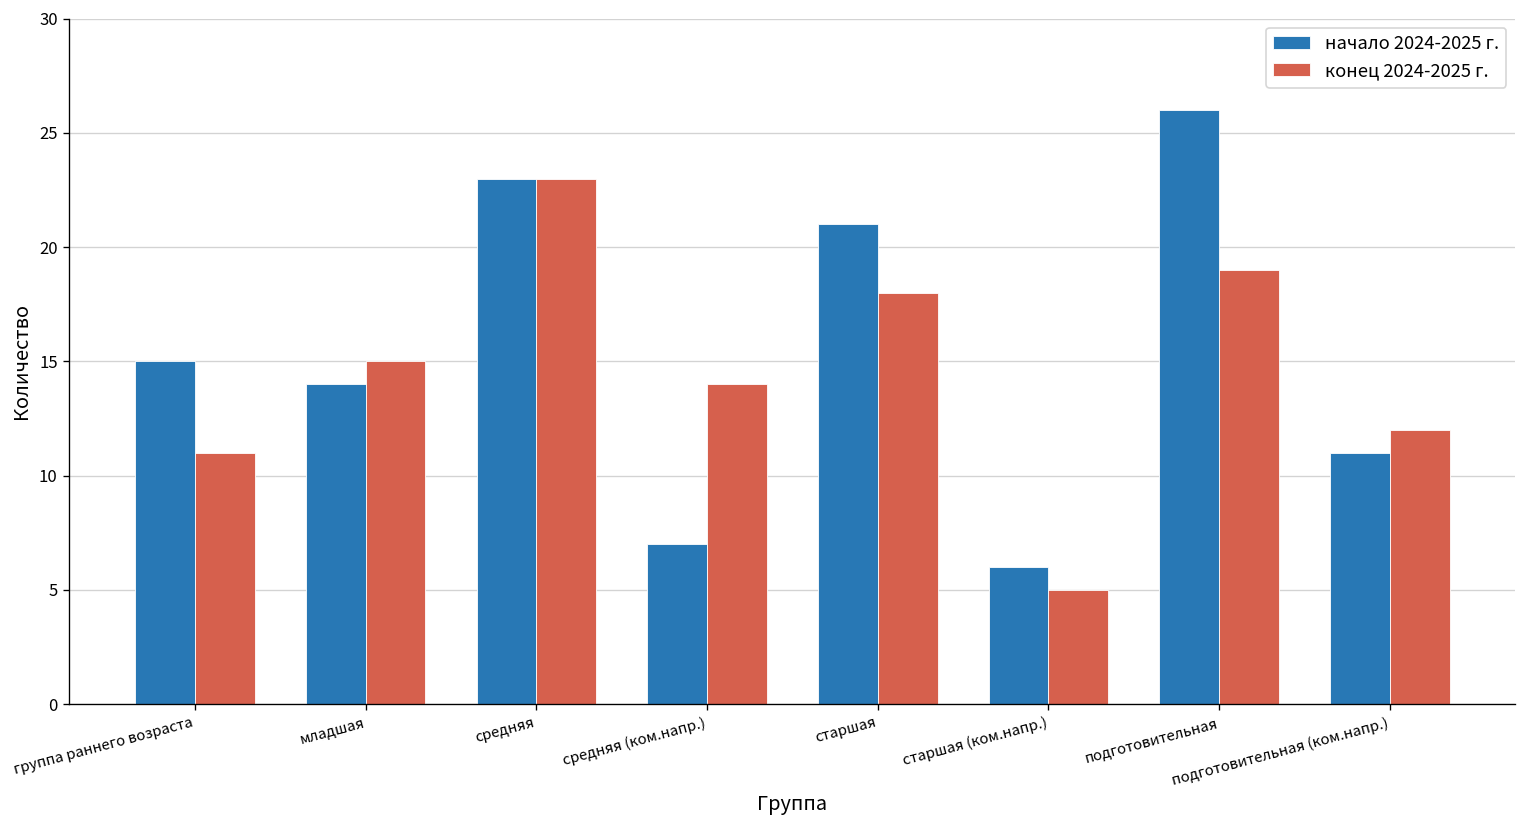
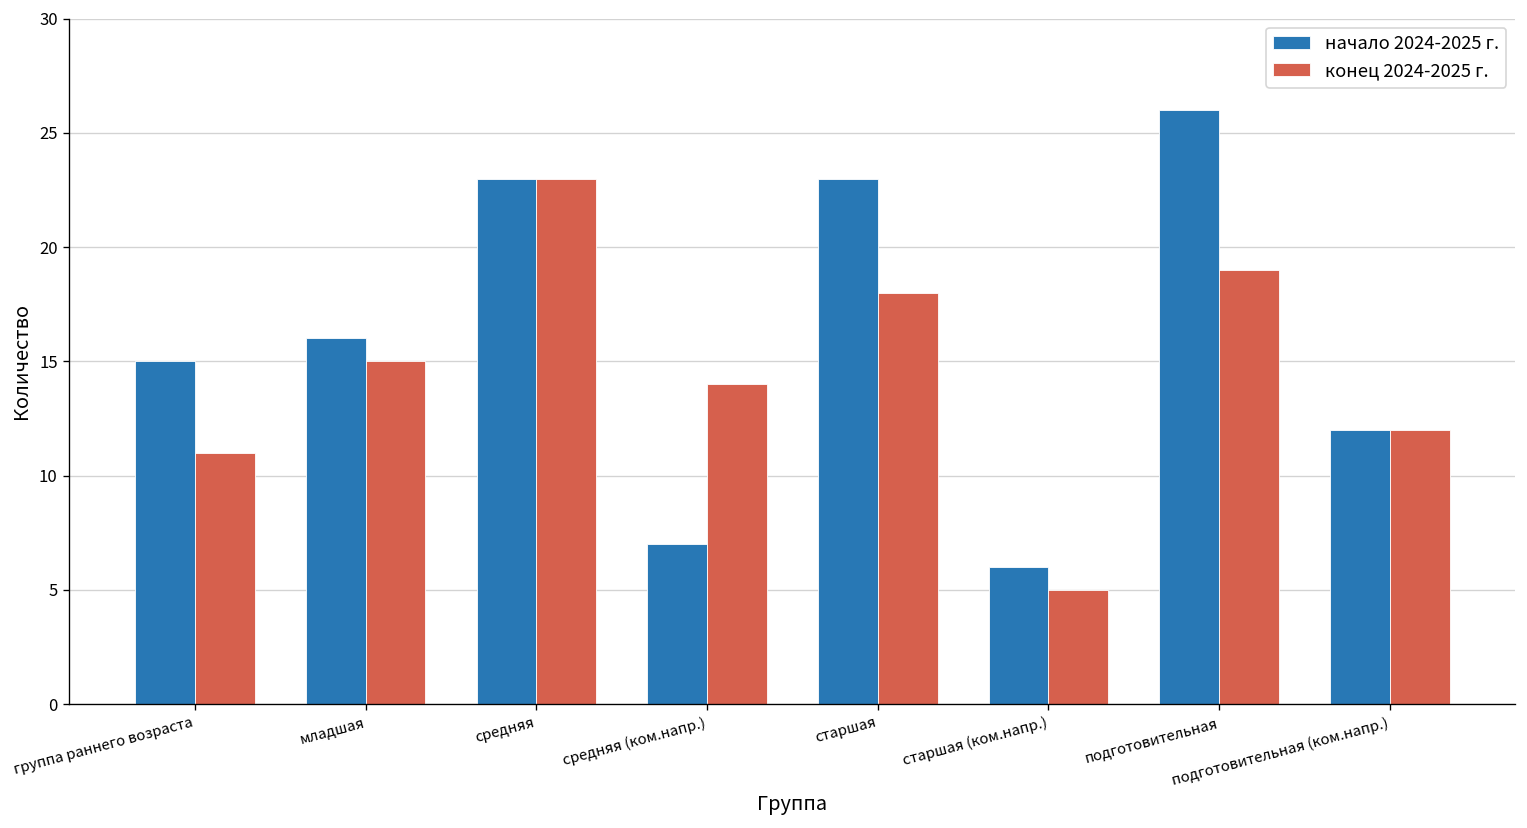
начало 2024-2025 г., младшая: 14 -> 16
начало 2024-2025 г., старшая: 21 -> 23
начало 2024-2025 г., подготовительная (ком.напр.): 11 -> 12
